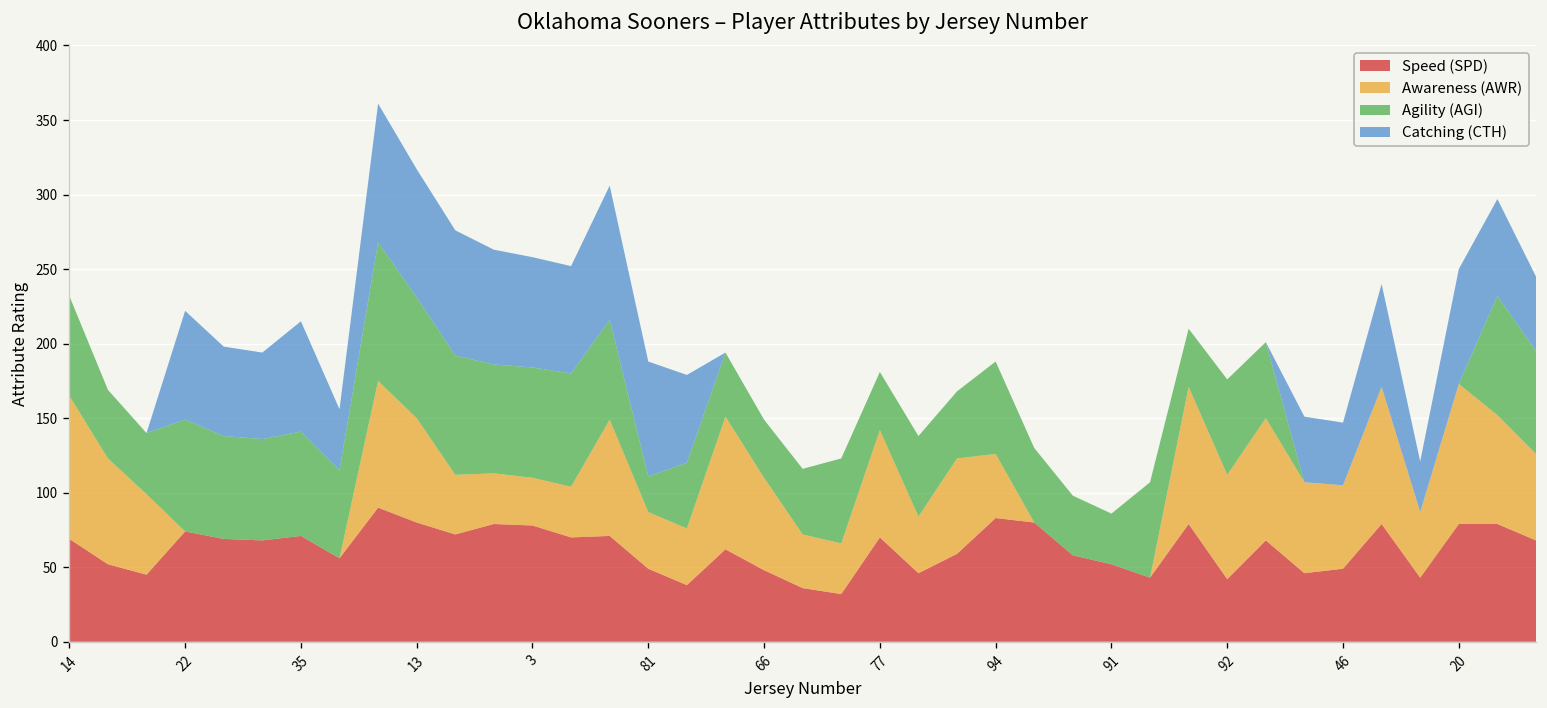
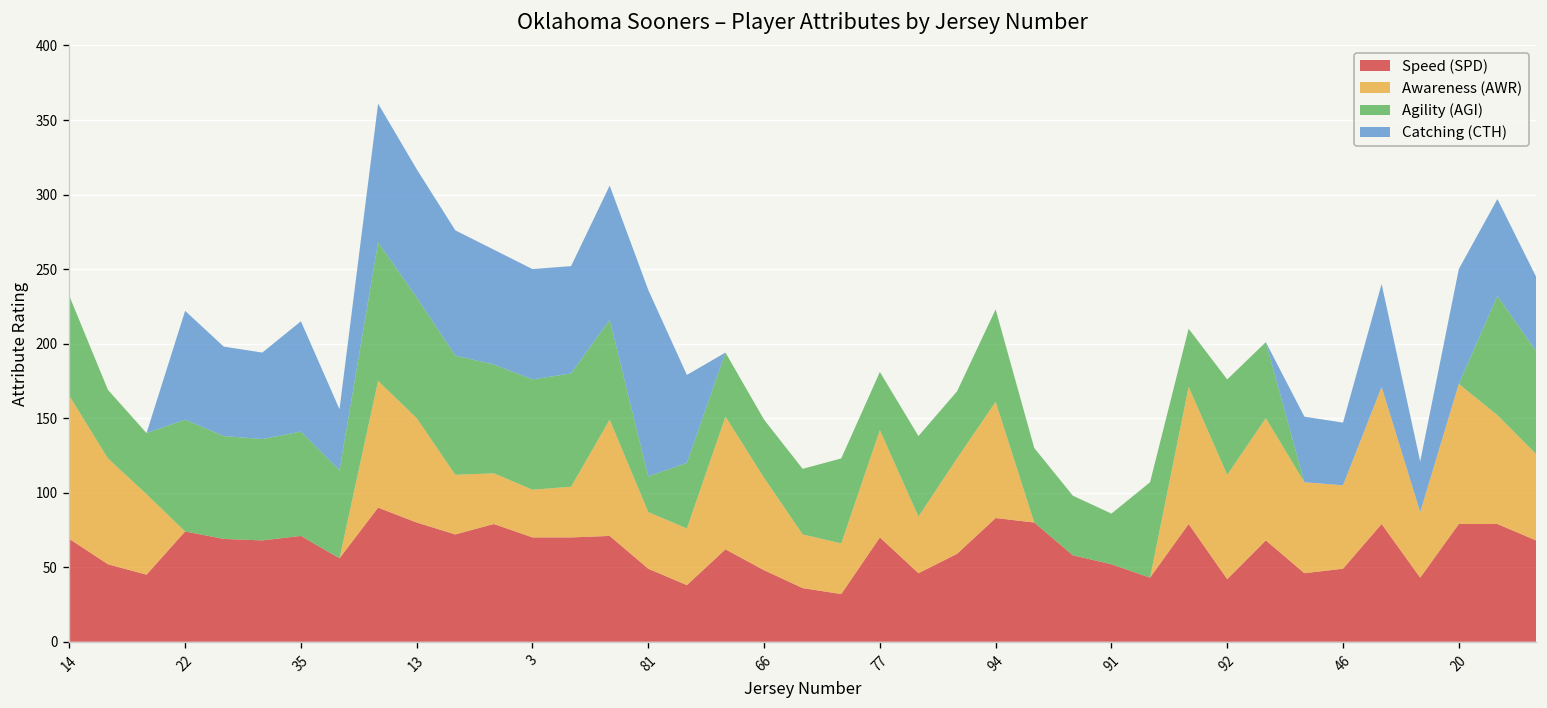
Speed (SPD), 3: 78 -> 70
Catching (CTH), 81: 77 -> 125
Awareness (AWR), 94: 43 -> 78
